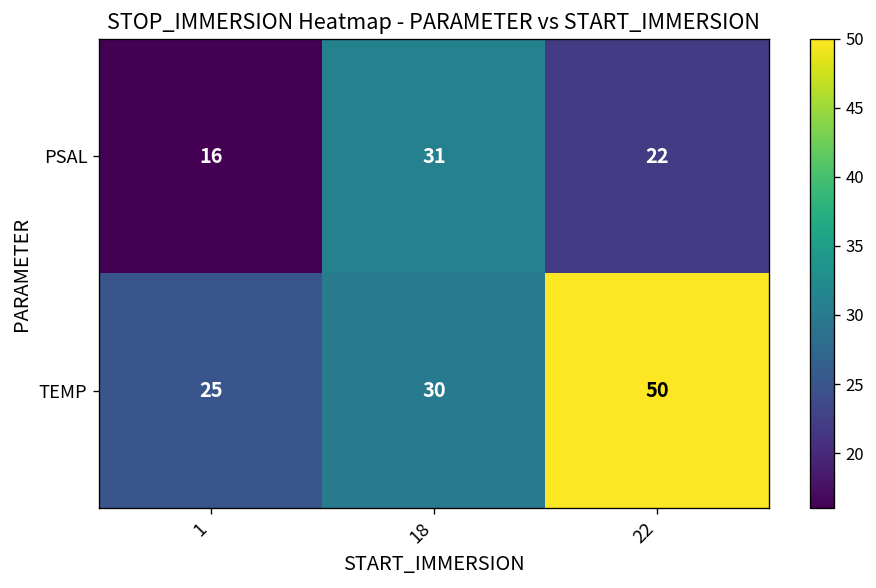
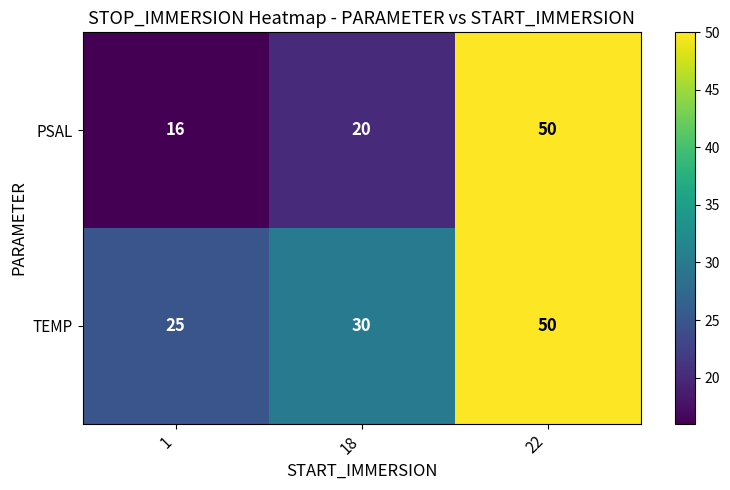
PSAL, 18: 31 -> 20
PSAL, 22: 22 -> 50
